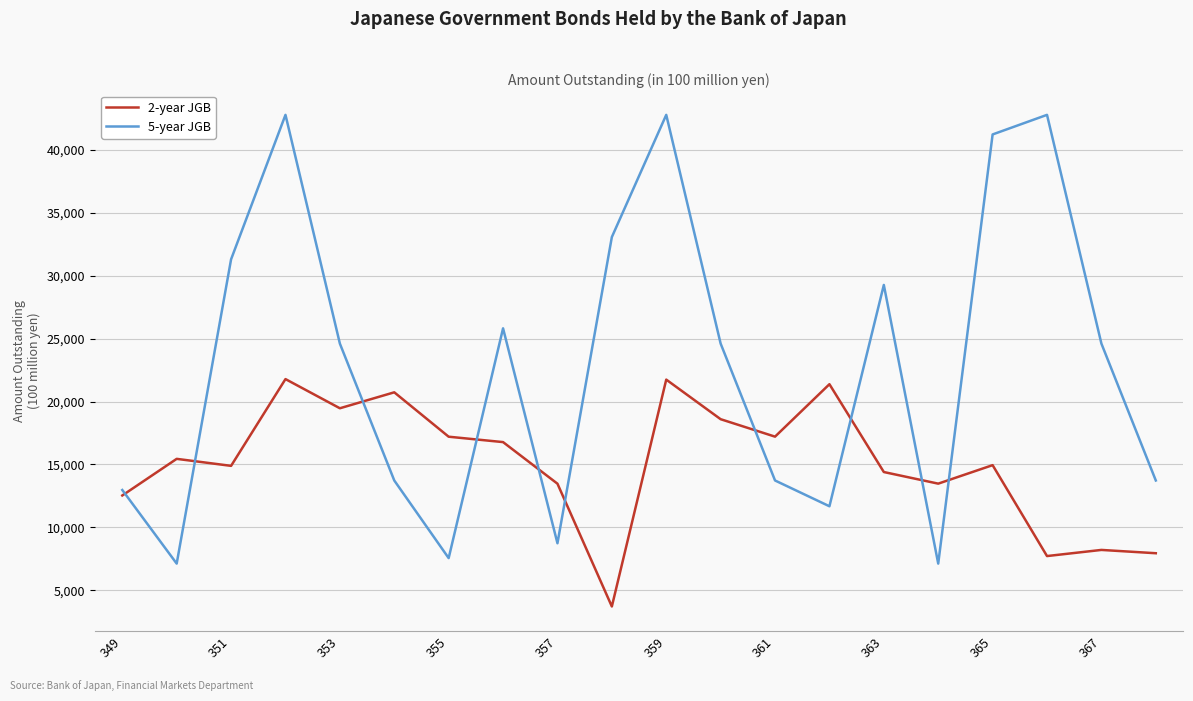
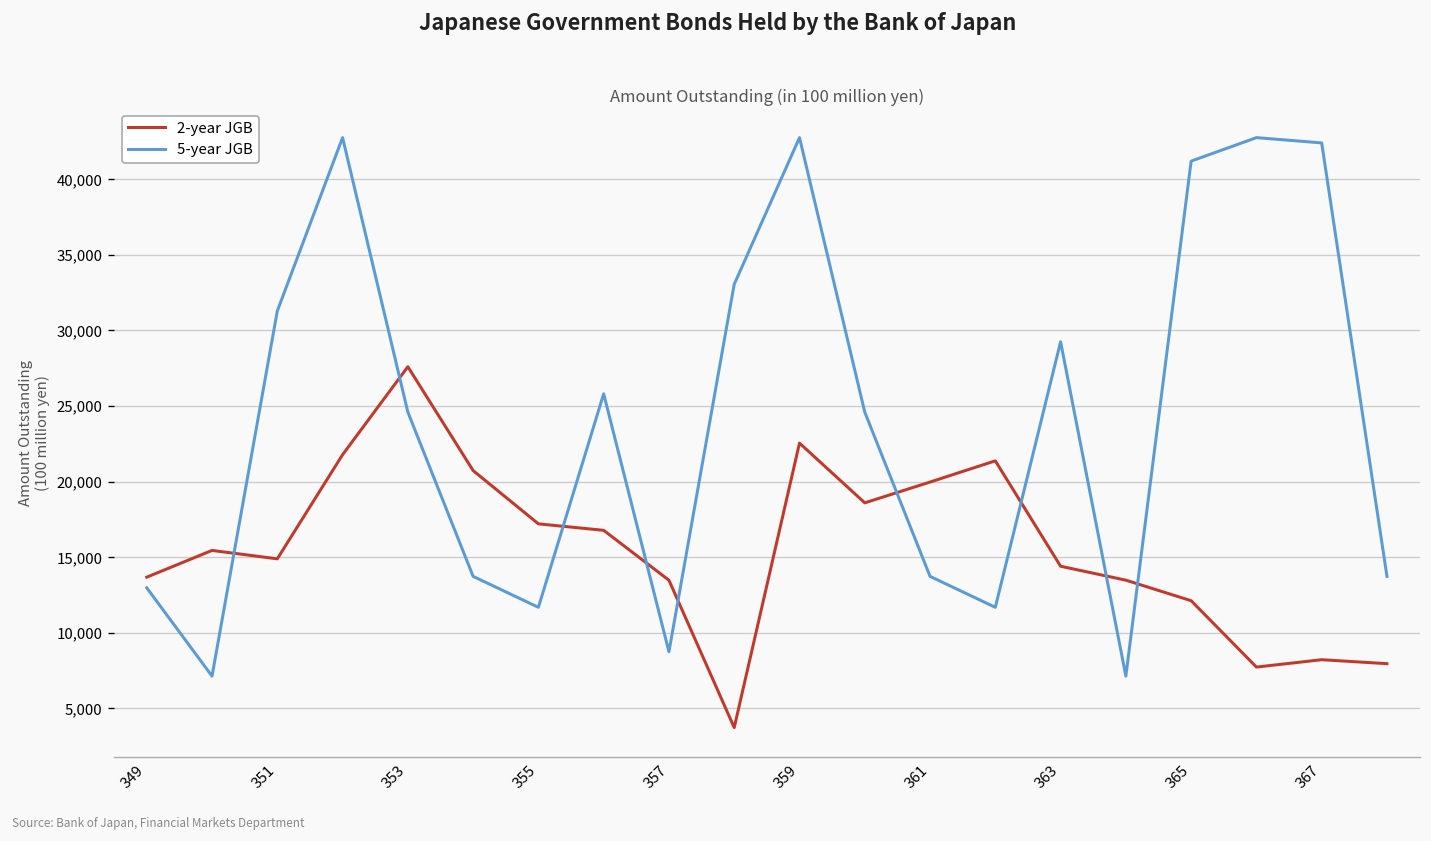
2-year JGB, 349: 12,500 -> 13,700
2-year JGB, 353: 19,500 -> 27,600
5-year JGB, 355: 7,600 -> 11,700
2-year JGB, 359: 21,700 -> 22,500
2-year JGB, 361: 17,200 -> 20,000
2-year JGB, 365: 14,900 -> 12,100
5-year JGB, 367: 24,600 -> 42,400
